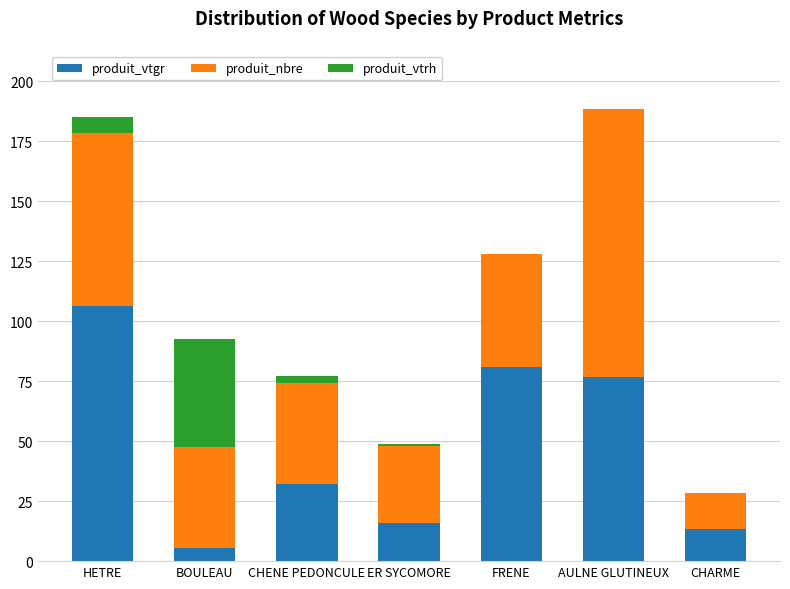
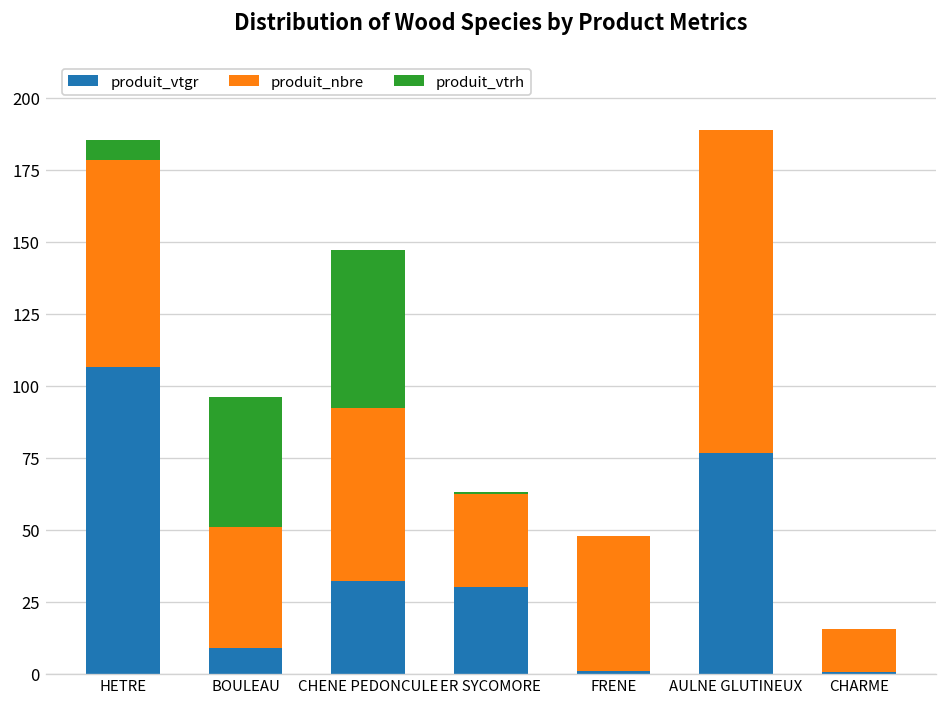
produit_vtgr, BOULEAU: 6 -> 9
produit_nbre, CHENE PEDONCULE: 42 -> 60
produit_vtrh, CHENE PEDONCULE: 3 -> 55
produit_vtgr, ER SYCOMORE: 16 -> 30
produit_vtgr, FRENE: 81 -> 1
produit_vtgr, CHARME: 13 -> 1
